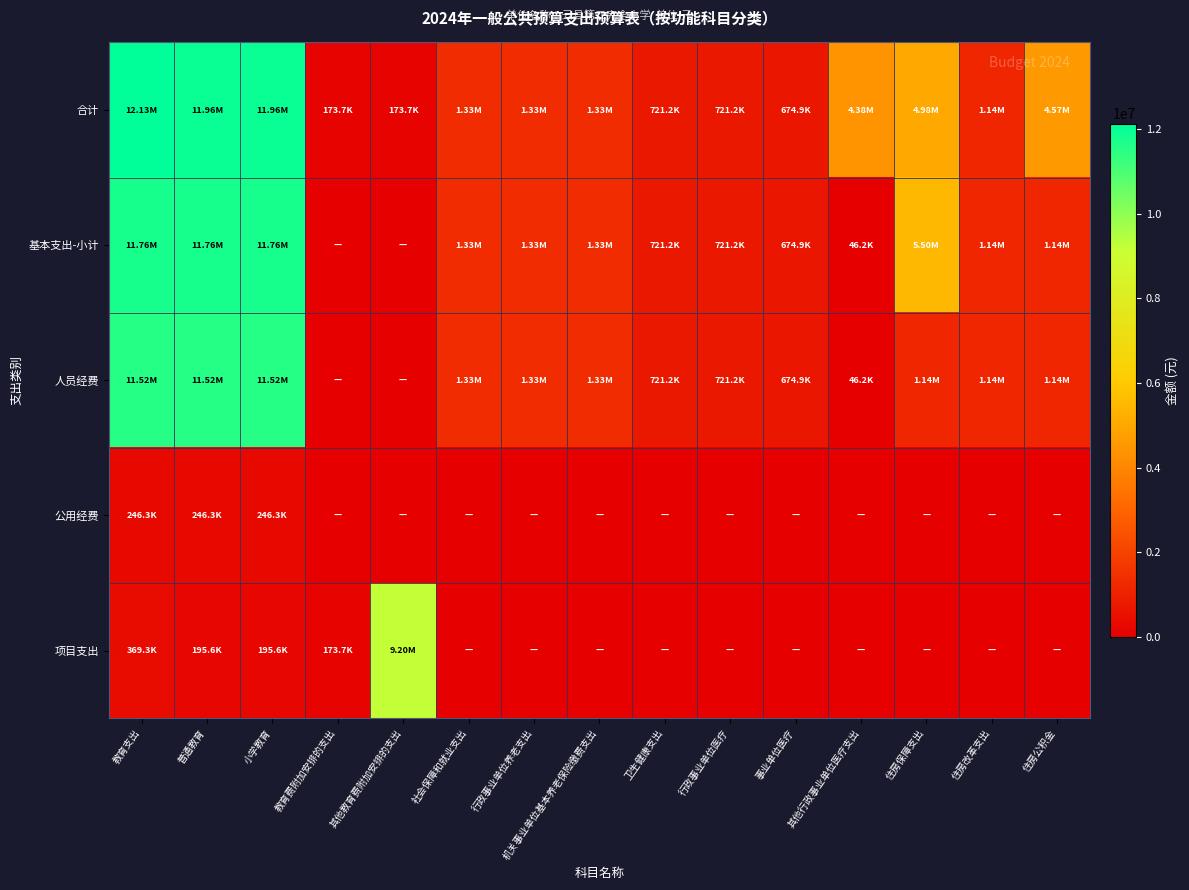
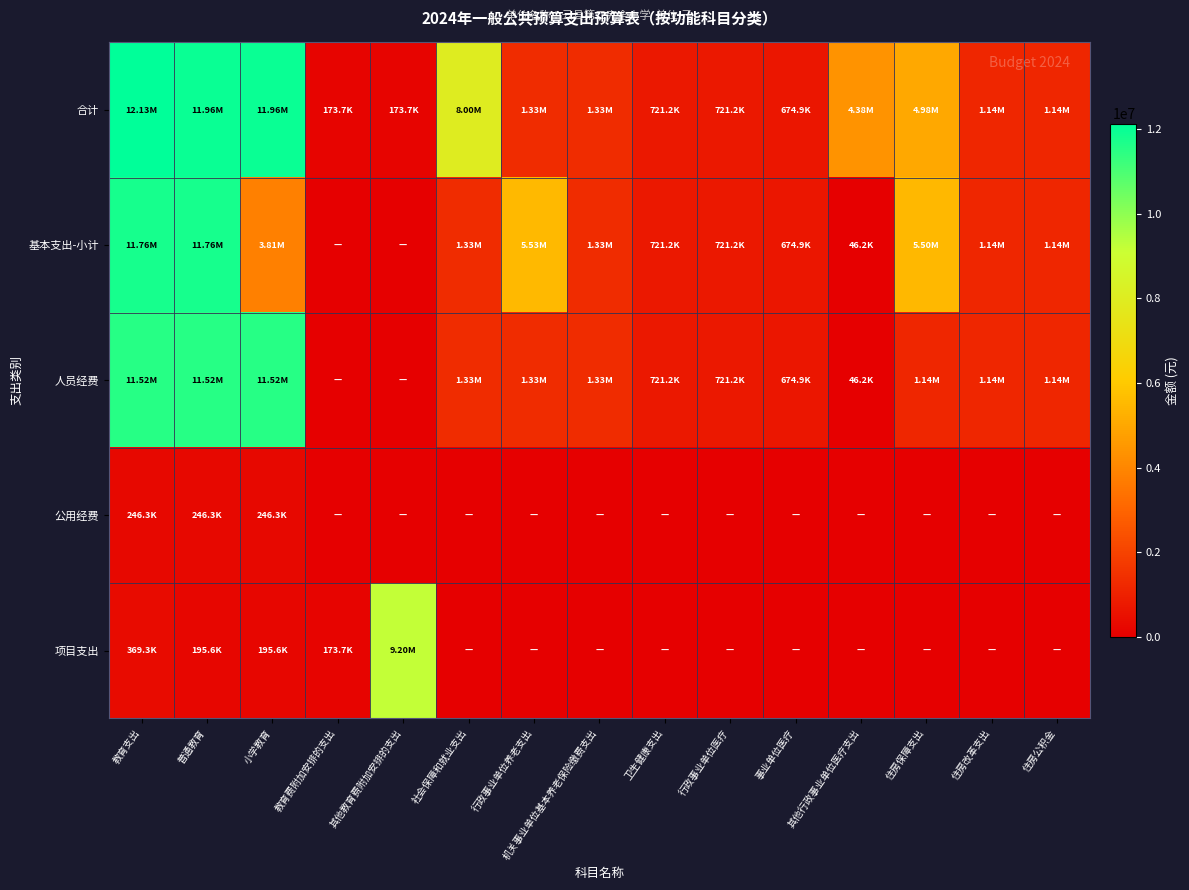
合计, 社会保障和就业支出: 1.33M -> 8.00M
合计, 住房公积金: 4.57M -> 1.14M
基本支出-小计, 小学教育: 11.76M -> 3.81M
基本支出-小计, 行政事业单位养老支出: 1.33M -> 5.53M
